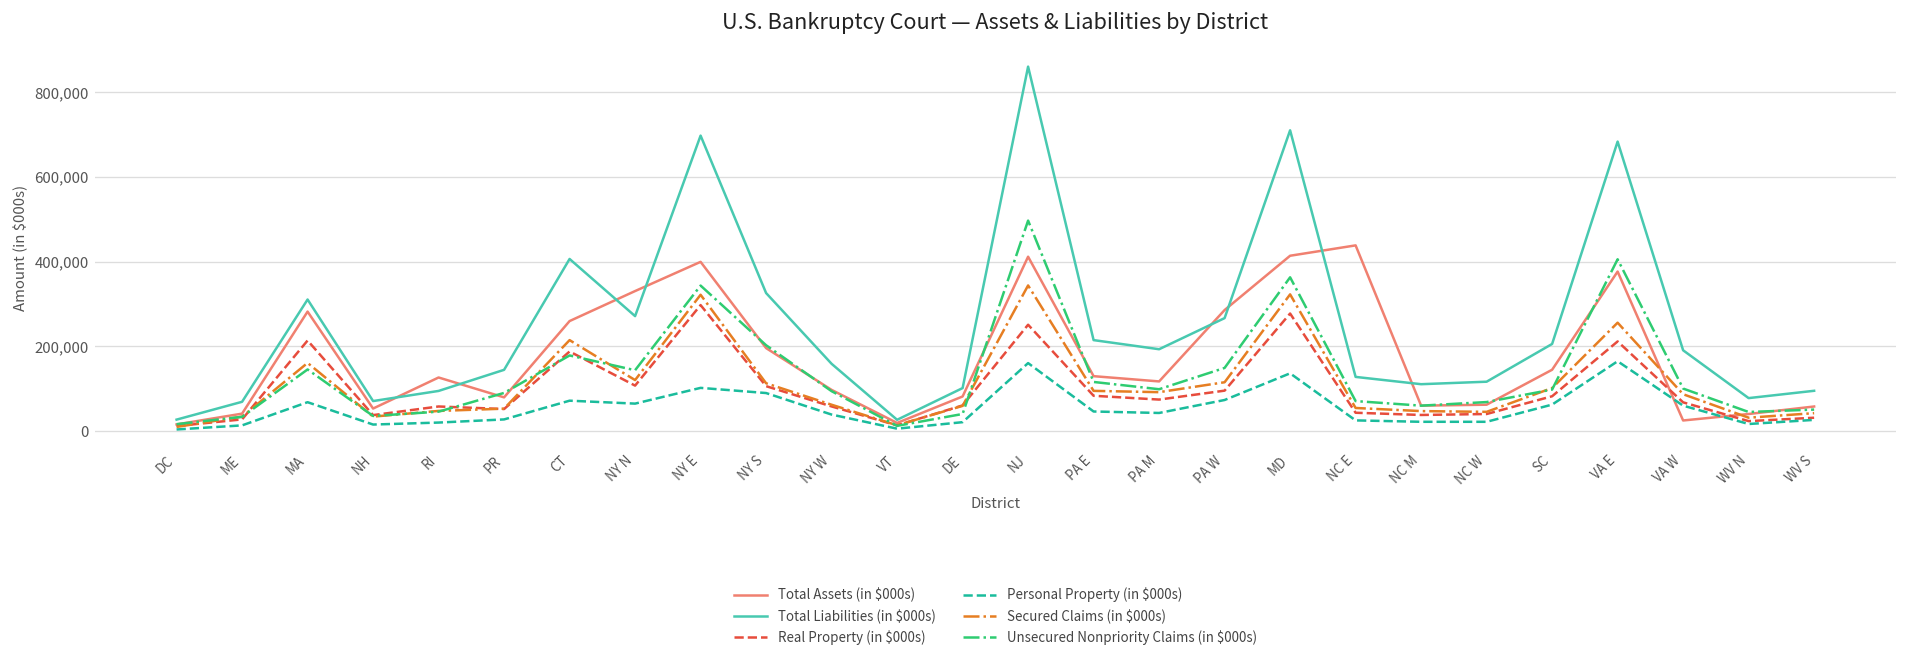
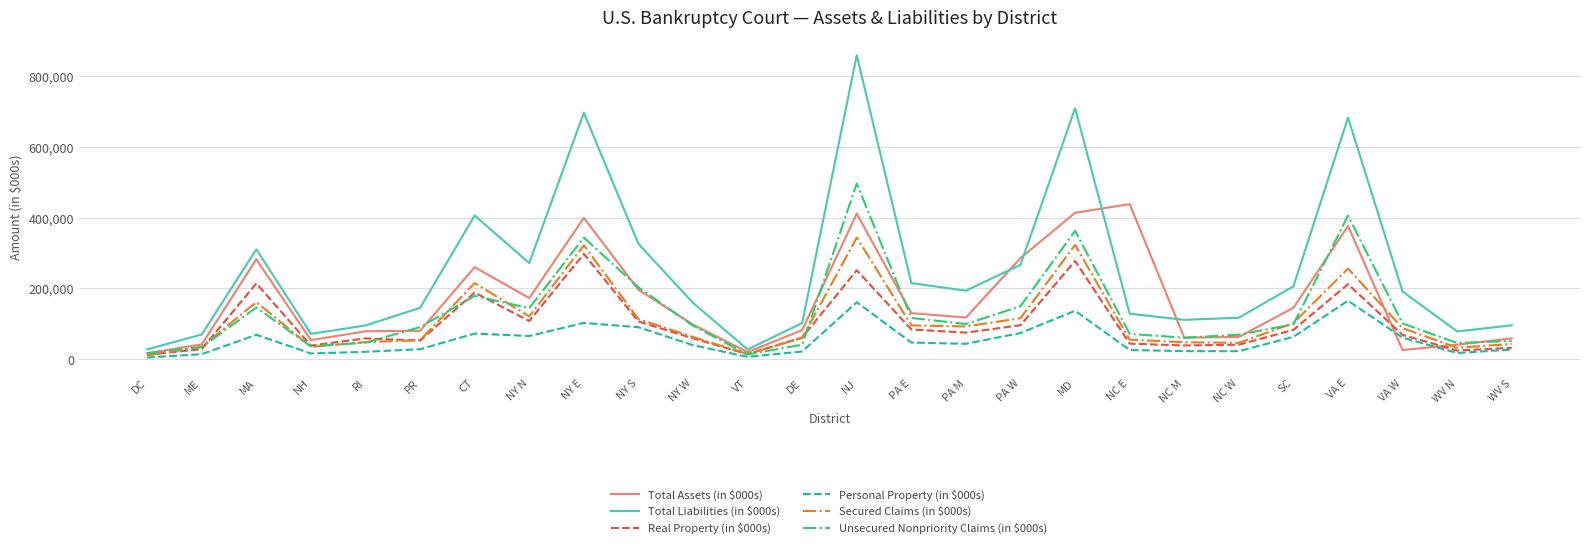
Total Assets (in $000s), RI: 130,000 -> 80,000
Total Assets (in $000s), NY N: 330,000 -> 170,000
